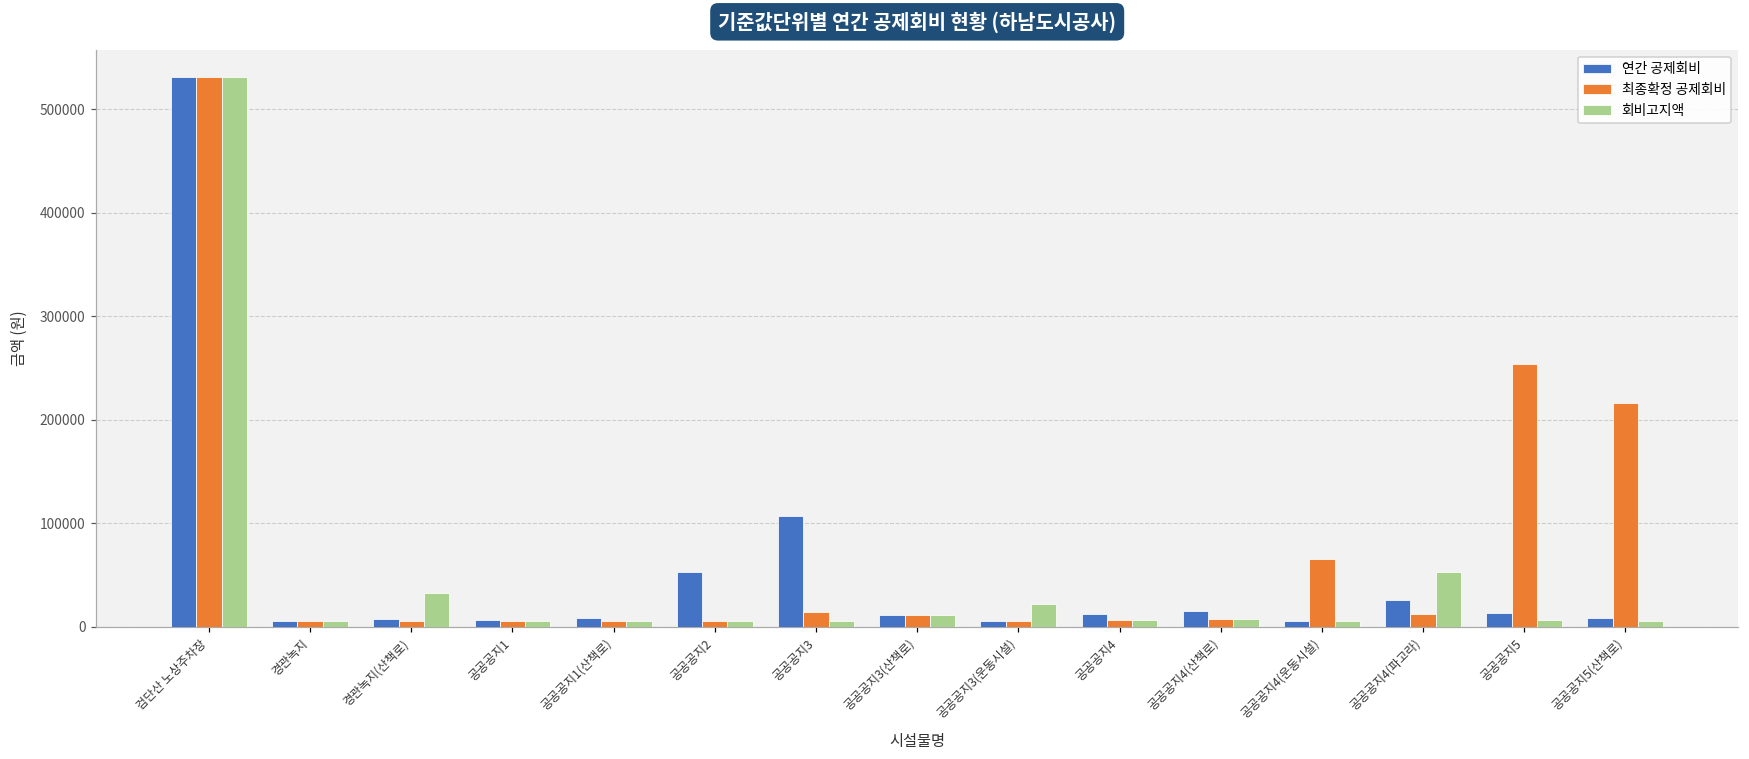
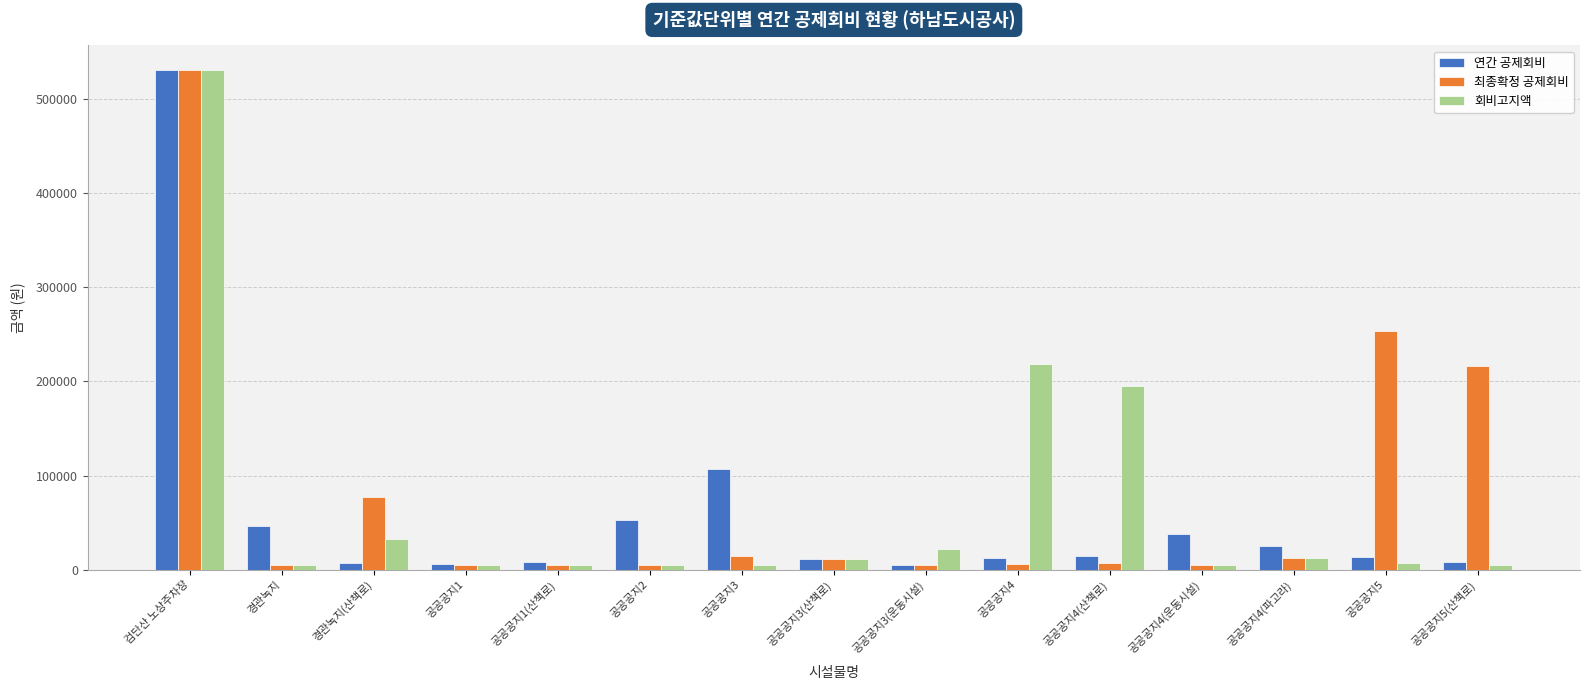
연간 공제회비, 경관녹지: 10000 -> 50000
최종확정 공제회비, 경관녹지(산책로): 10000 -> 80000
회비고지액, 공공공지4: 10000 -> 220000
회비고지액, 공공공지4(산책로): 10000 -> 190000
연간 공제회비, 공공공지4(운동시설): 10000 -> 40000
최종확정 공제회비, 공공공지4(운동시설): 70000 -> 10000
회비고지액, 공공공지4(파고라): 50000 -> 10000
